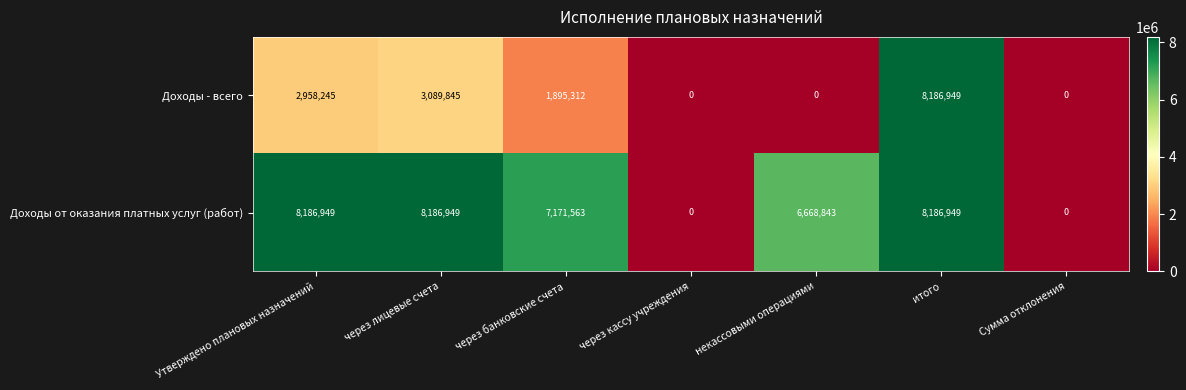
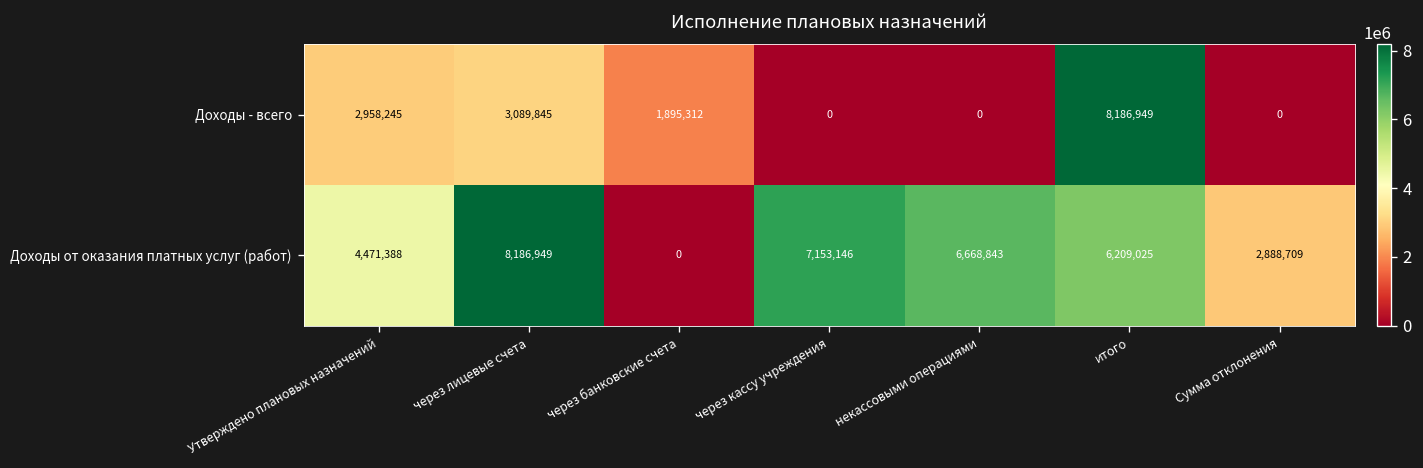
Доходы от оказания платных услуг (работ), Утверждено плановых назначений: 8,186,949 -> 4,471,388
Доходы от оказания платных услуг (работ), через банковские счета: 7,171,563 -> 0
Доходы от оказания платных услуг (работ), через кассу учреждения: 0 -> 7,153,146
Доходы от оказания платных услуг (работ), итого: 8,186,949 -> 6,209,025
Доходы от оказания платных услуг (работ), Сумма отклонения: 0 -> 2,888,709
